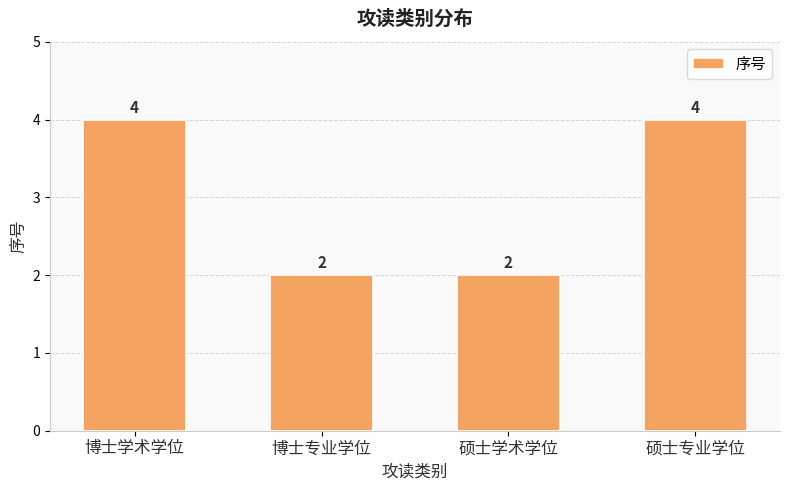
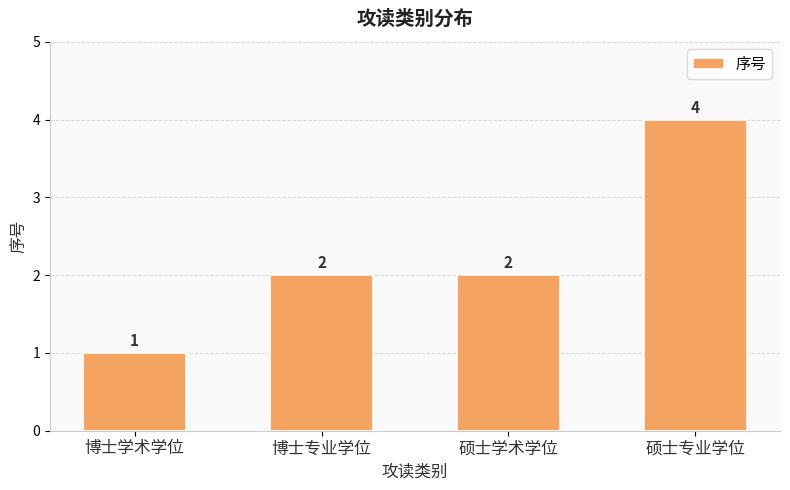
博士学术学位: 4 -> 1
